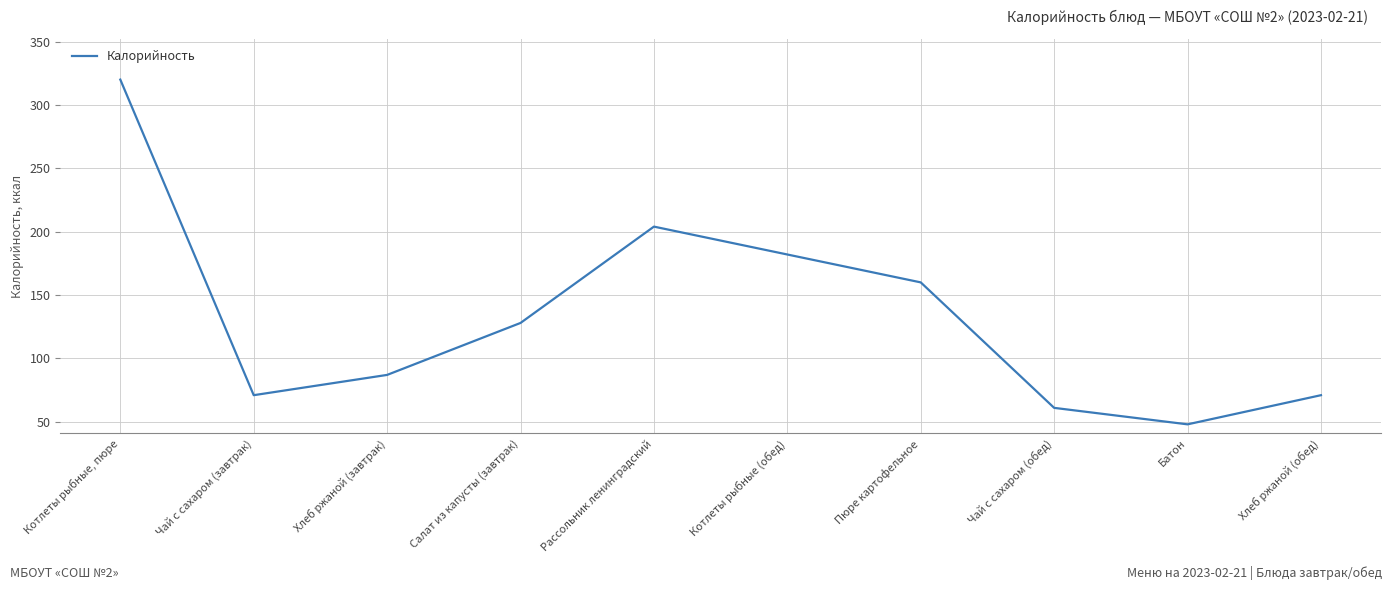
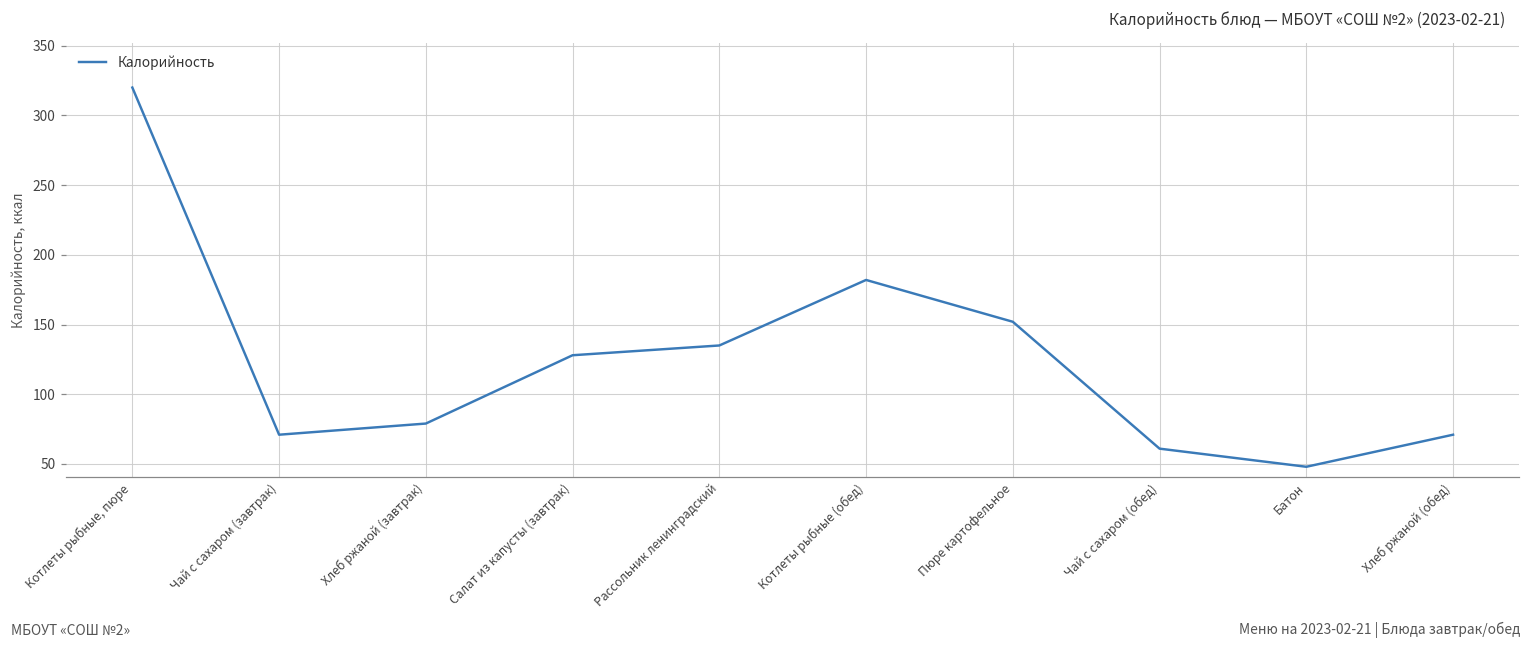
Хлеб ржаной (завтрак): 87 -> 79
Рассольник ленинградский: 204 -> 135
Пюре картофельное: 160 -> 152
